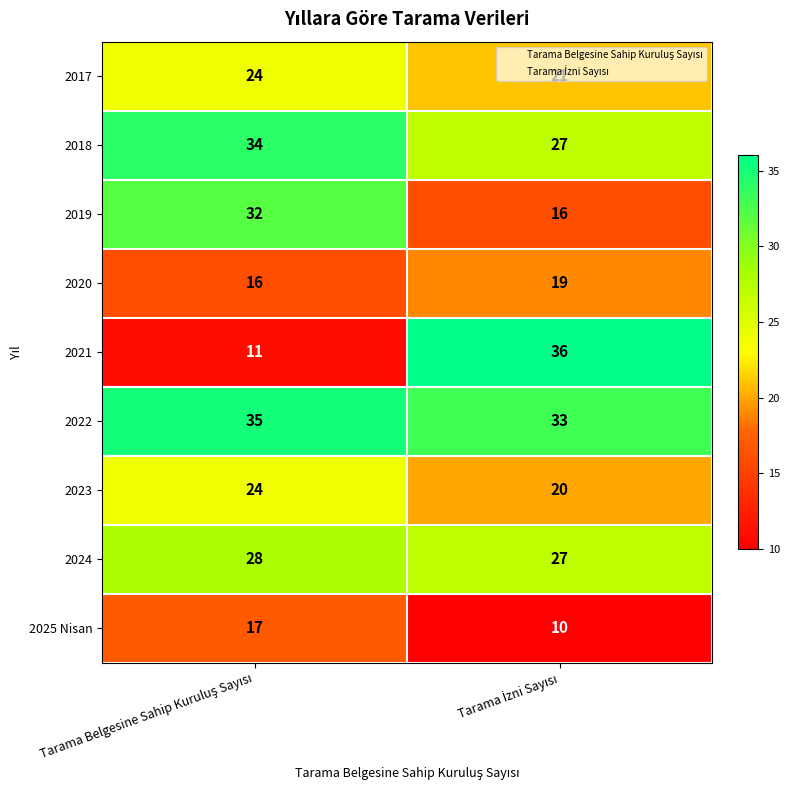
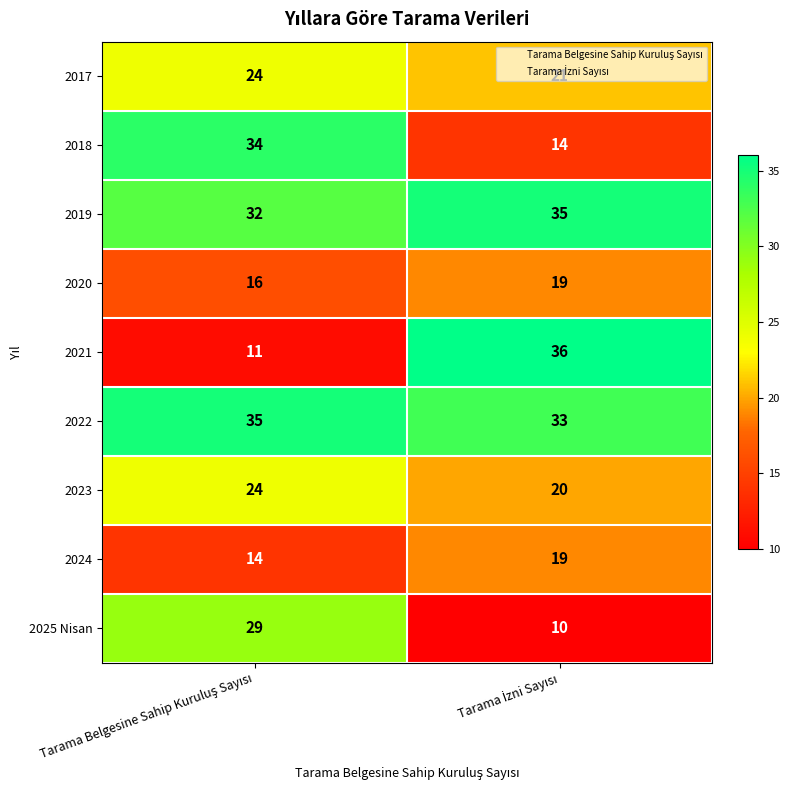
2018, Tarama İzni Sayısı: 27 -> 14
2019, Tarama İzni Sayısı: 16 -> 35
2024, Tarama Belgesine Sahip Kuruluş Sayısı: 28 -> 14
2024, Tarama İzni Sayısı: 27 -> 19
2025 Nisan, Tarama Belgesine Sahip Kuruluş Sayısı: 17 -> 29
